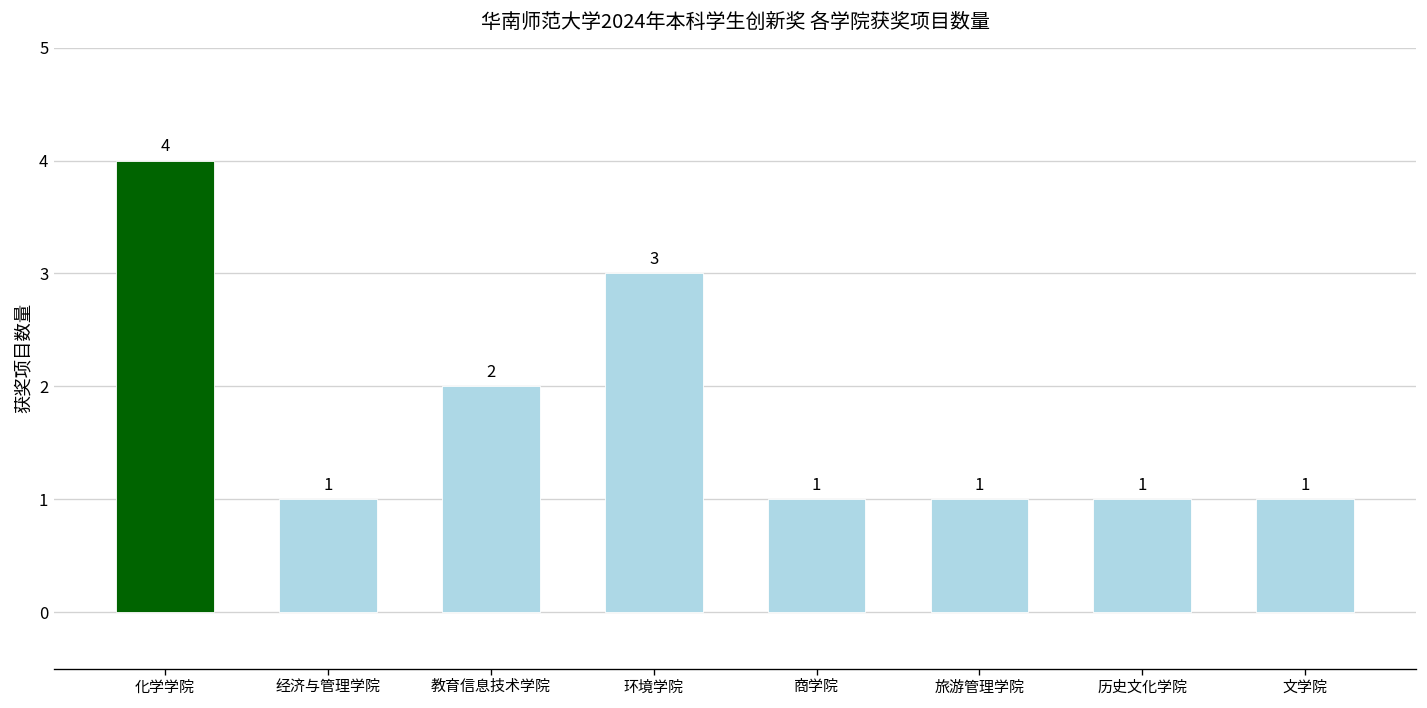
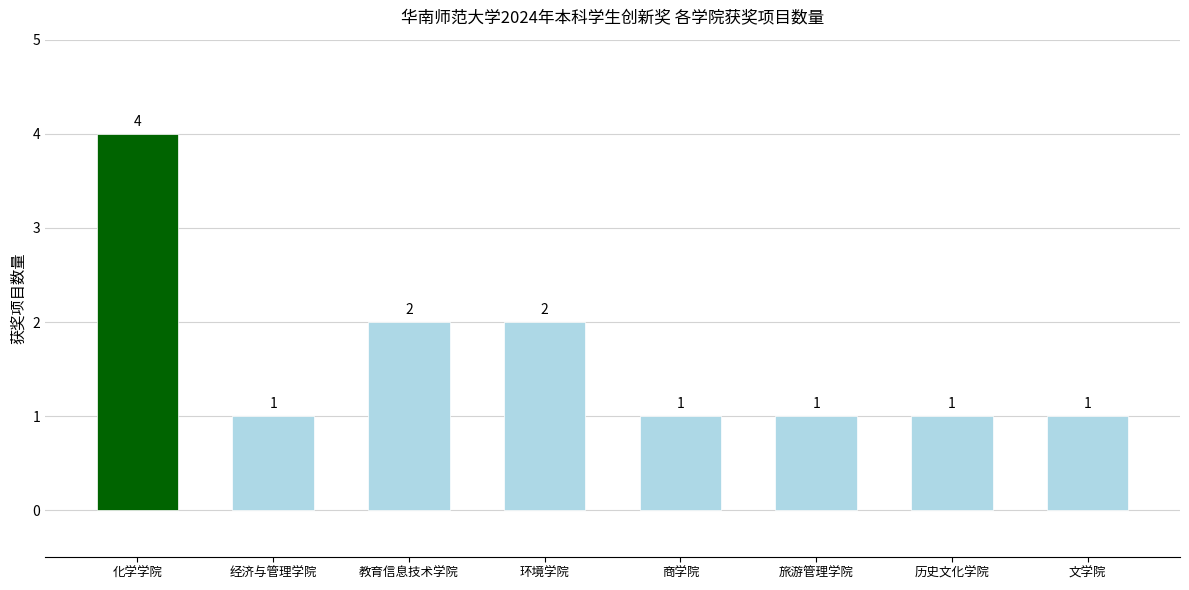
环境学院: 3 -> 2
